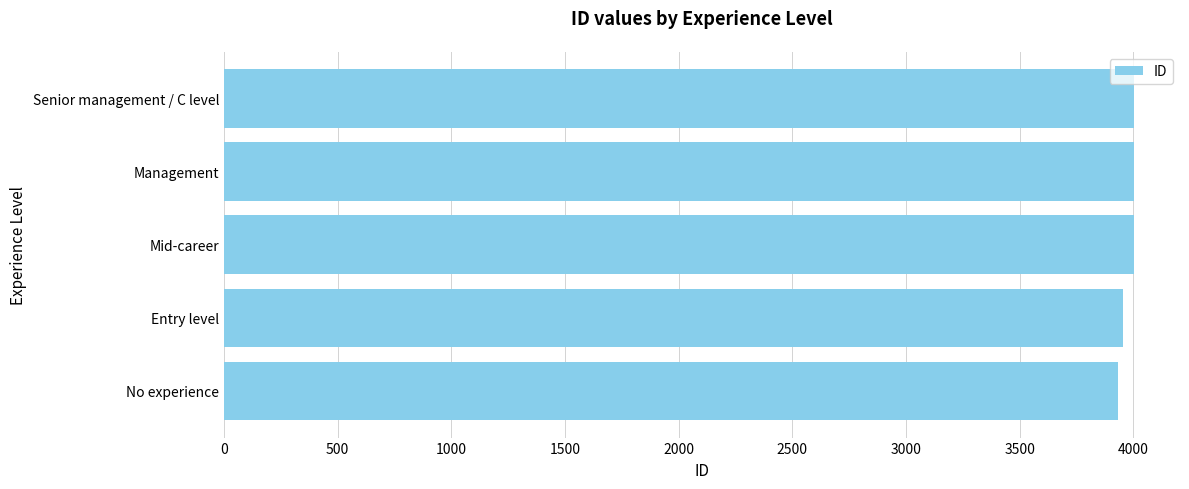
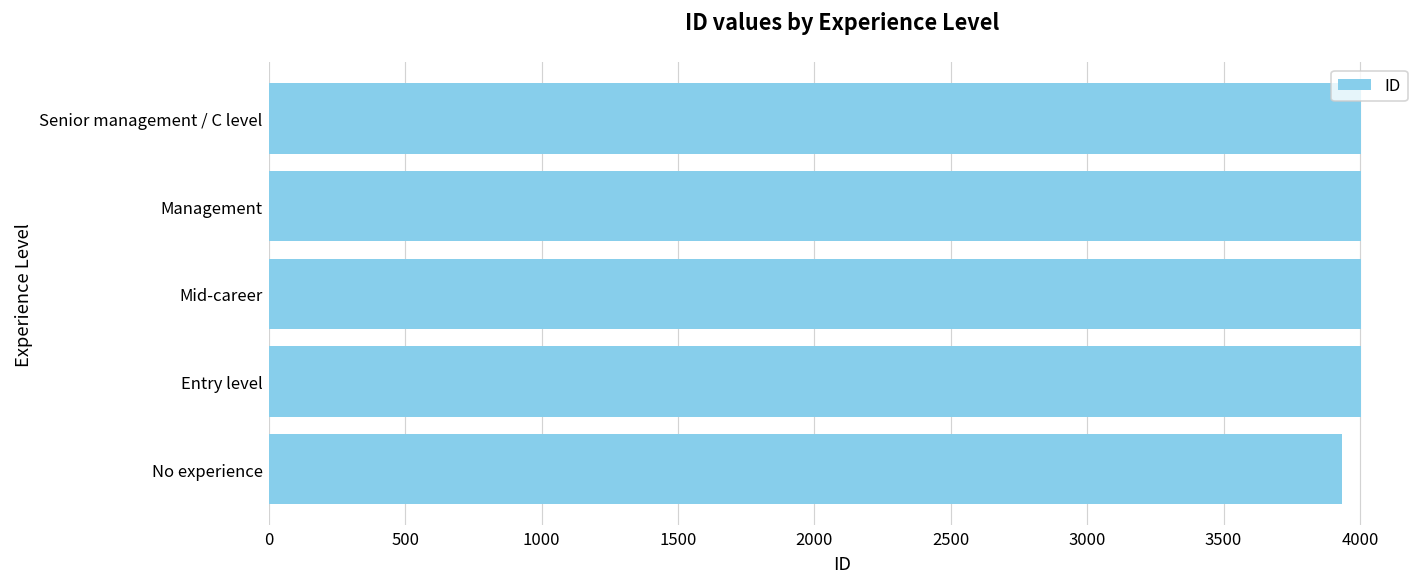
Entry level: 3950 -> 4000
